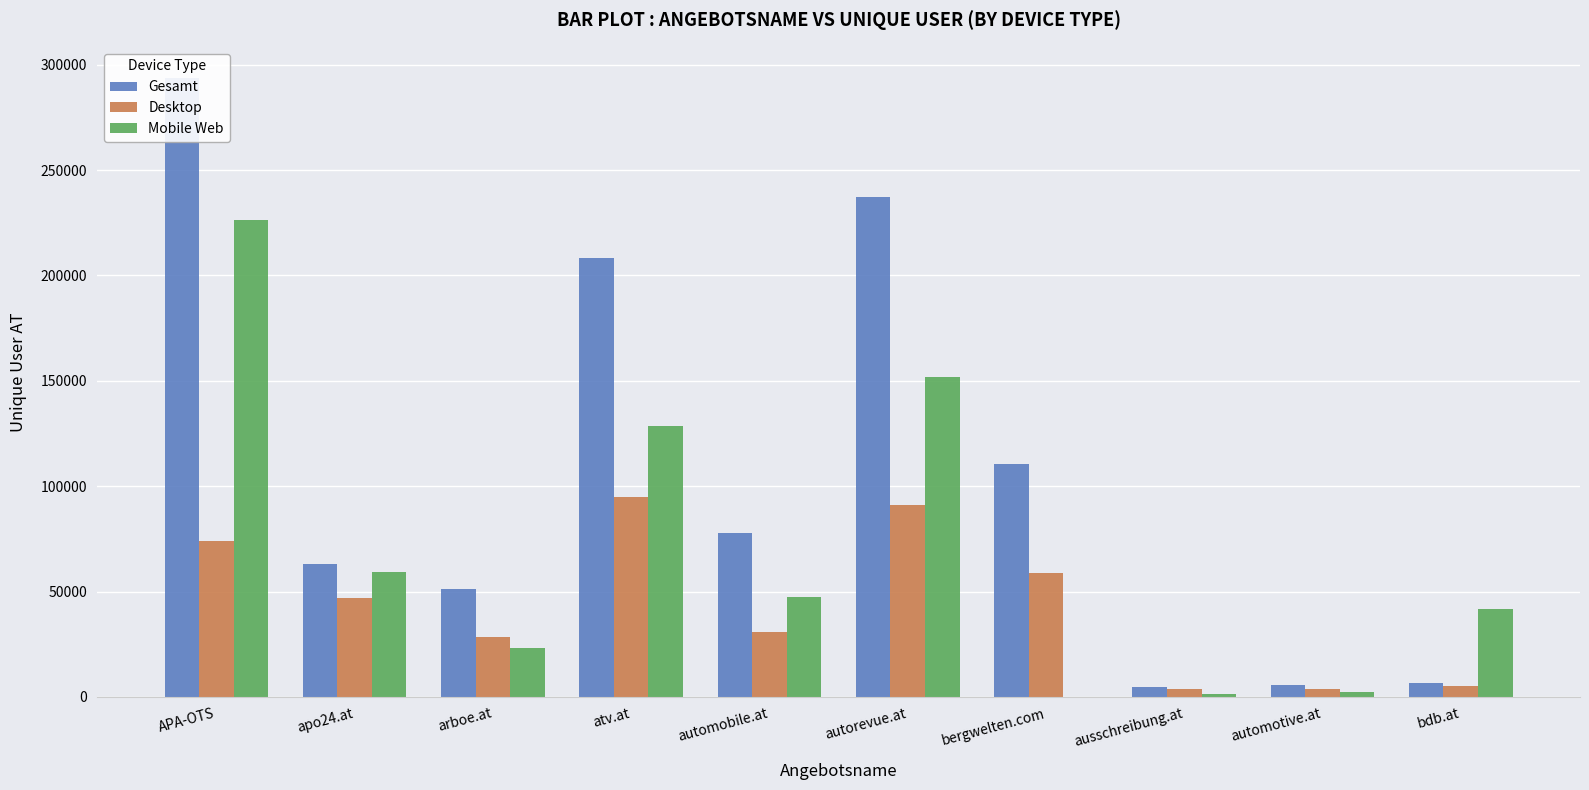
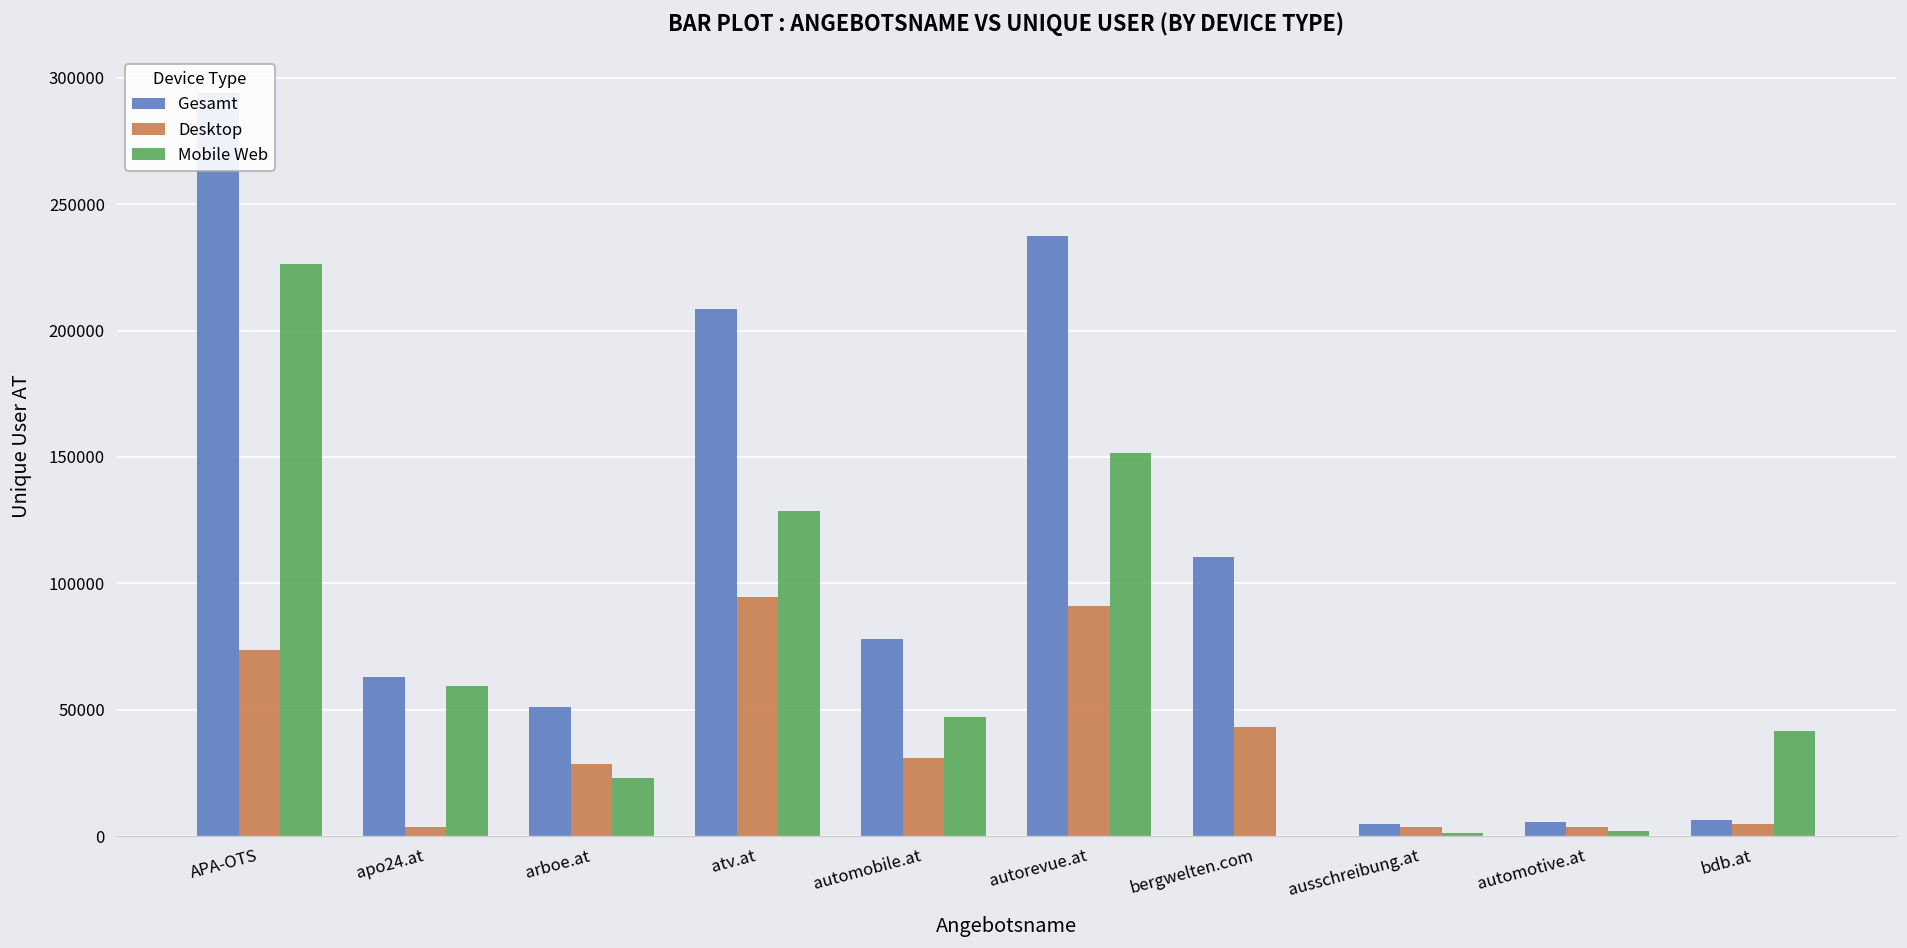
Desktop, apo24.at: 47000 -> 4000
Desktop, bergwelten.com: 59000 -> 43000
